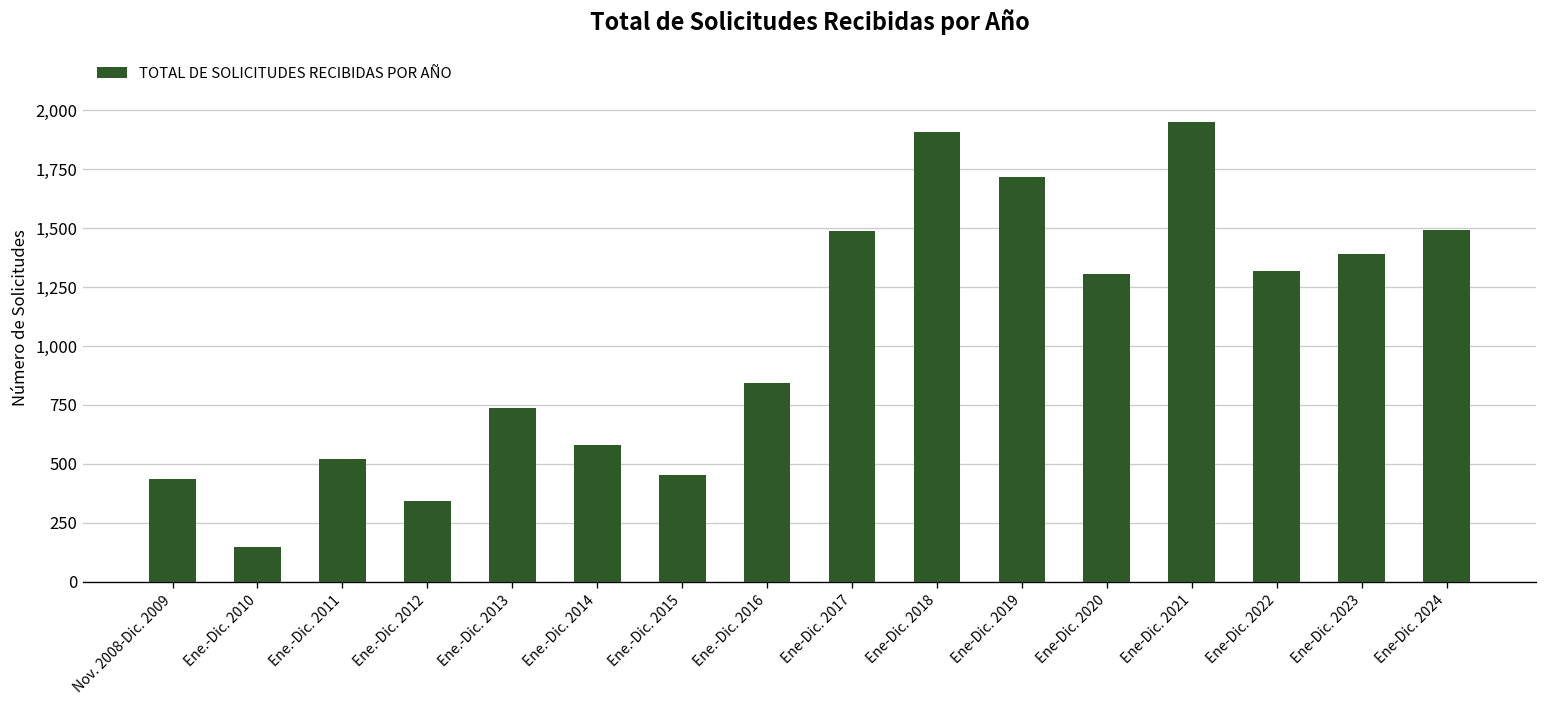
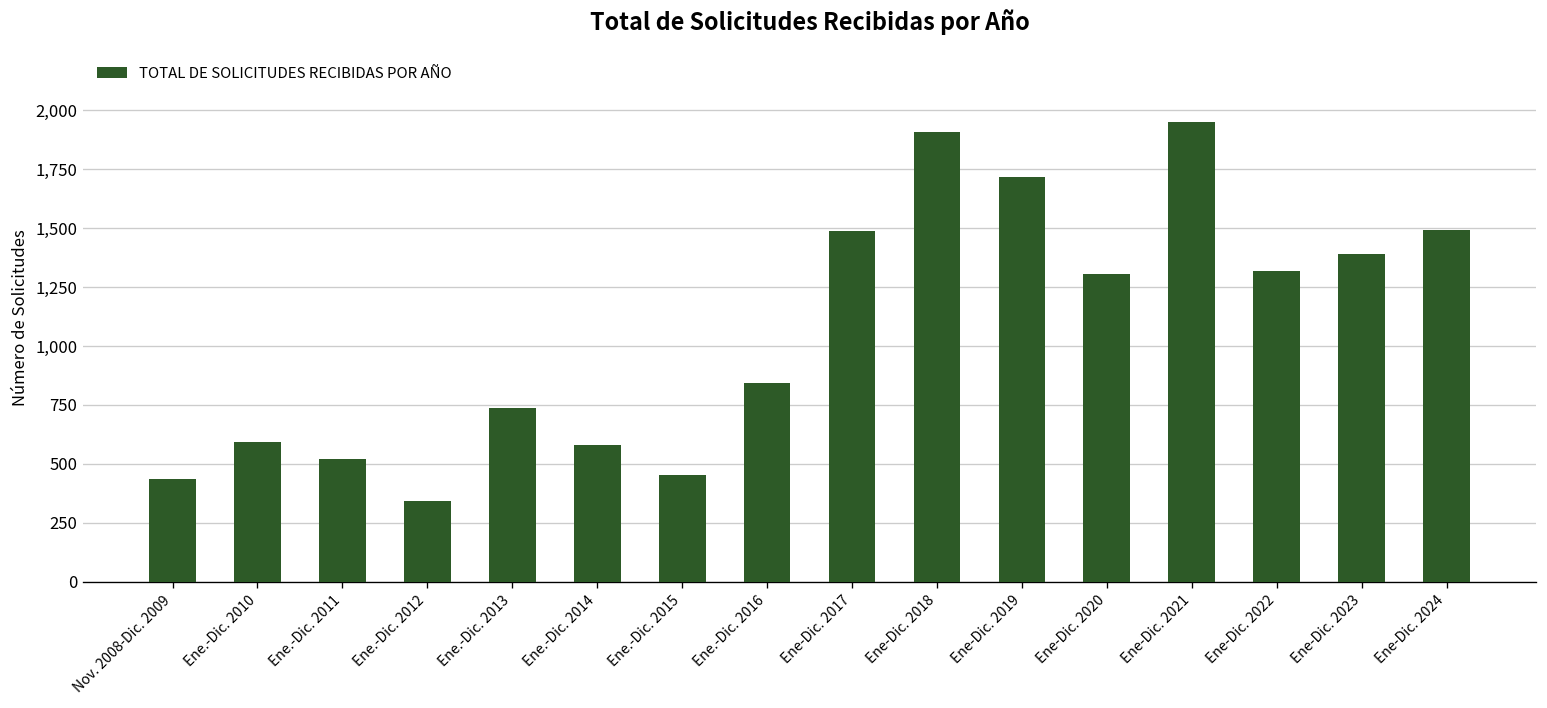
Ene.-Dic. 2010: 150 -> 590
